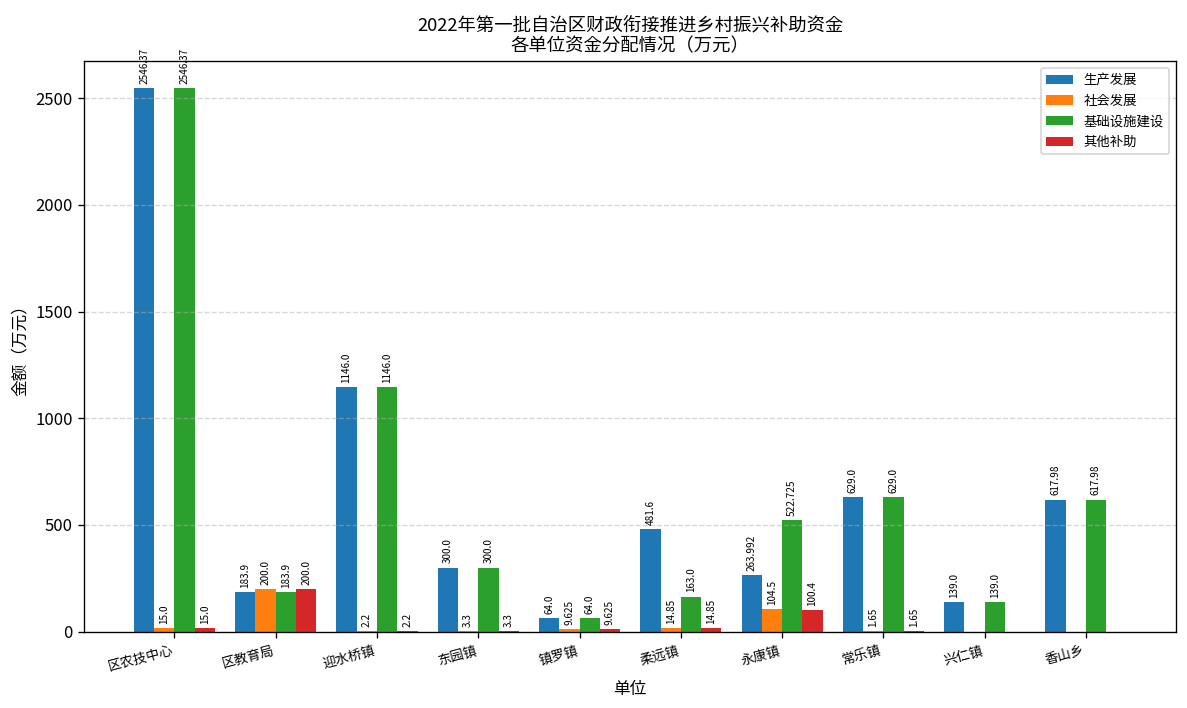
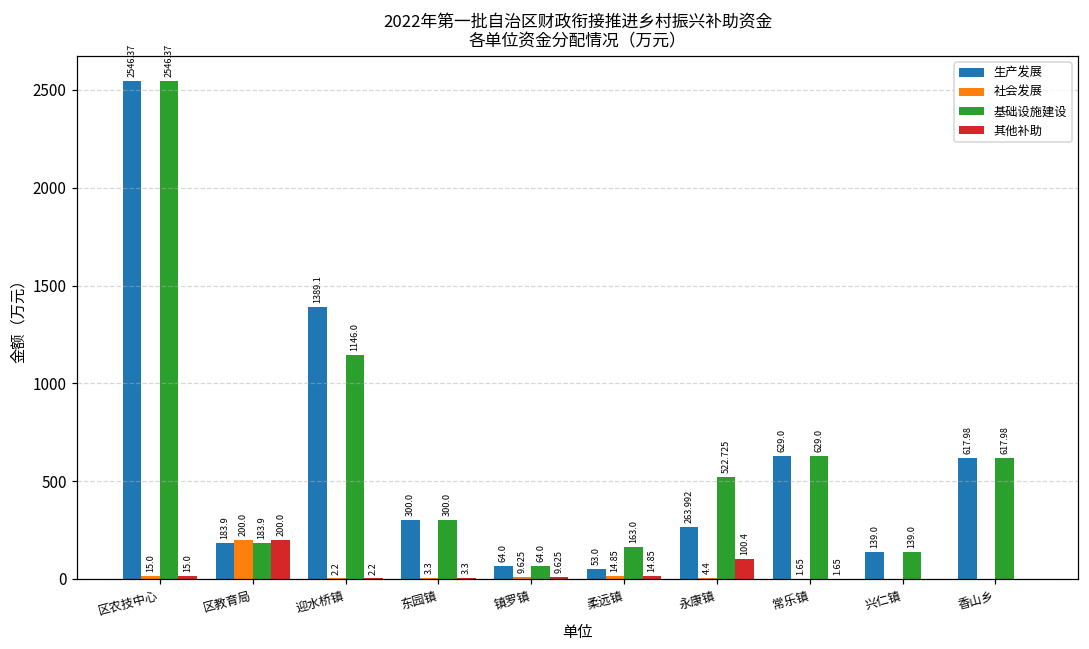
生产发展, 迎水桥镇: 1146.0 -> 1389.1
生产发展, 柔远镇: 481.6 -> 53.0
社会发展, 永康镇: 104.5 -> 4.4
